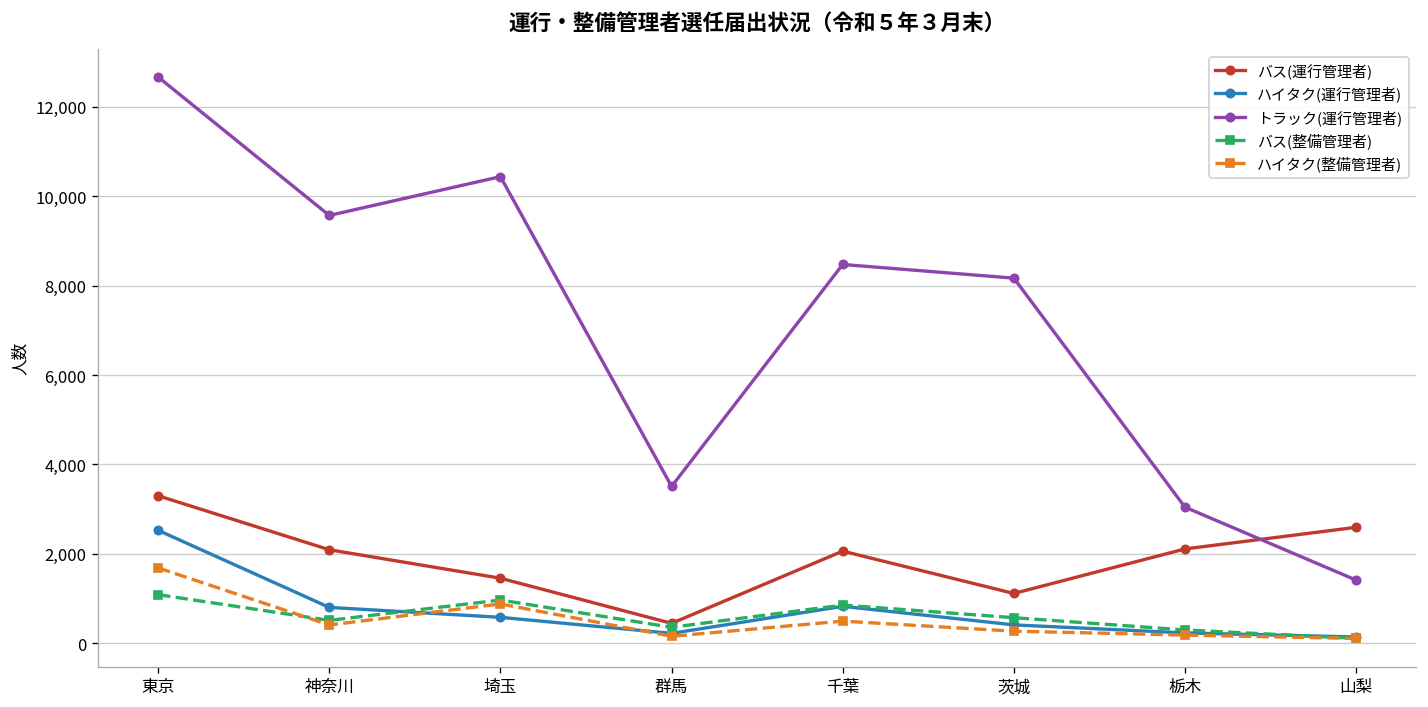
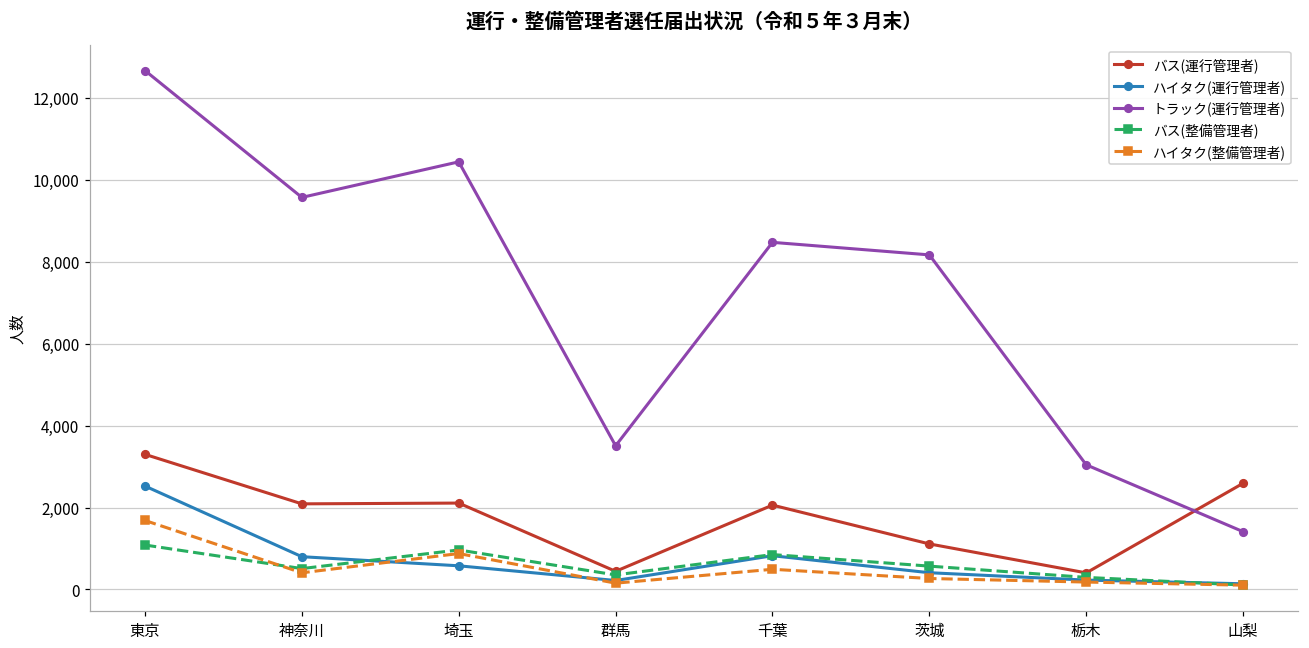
バス(運行管理者), 埼玉: 1,500 -> 2,100
バス(運行管理者), 栃木: 2,100 -> 400
